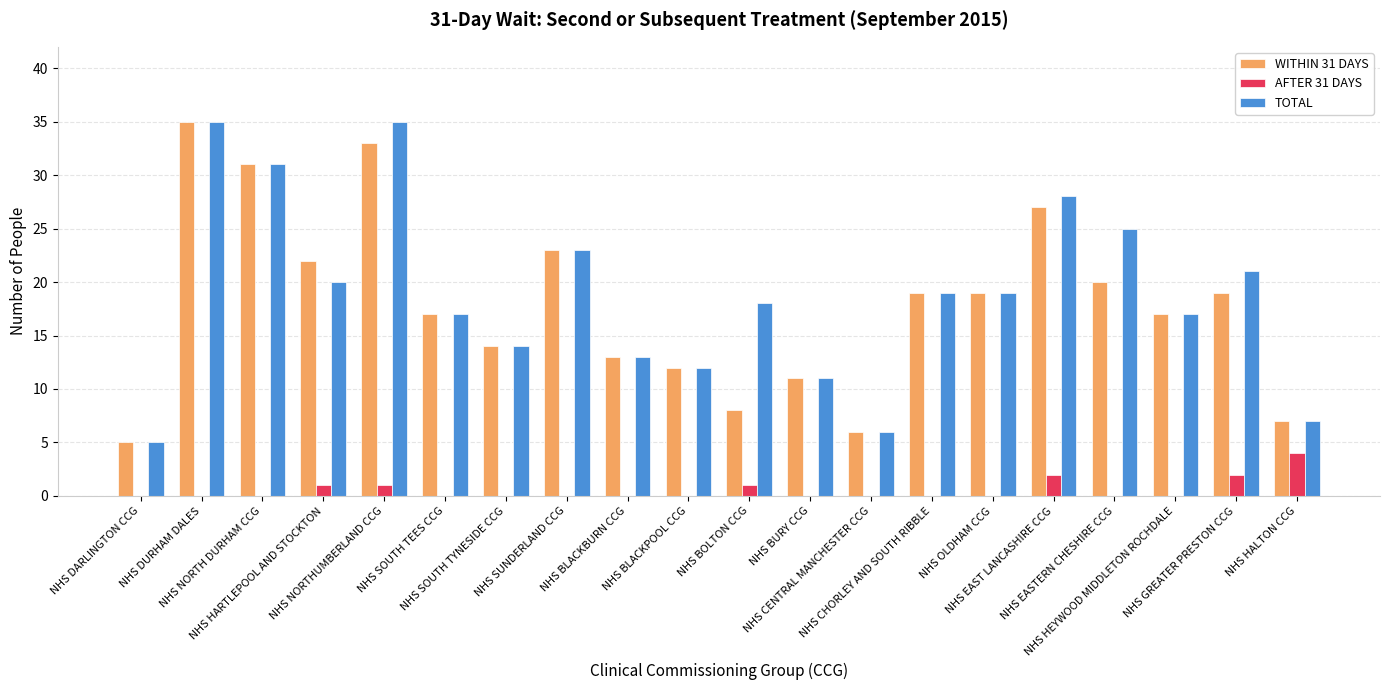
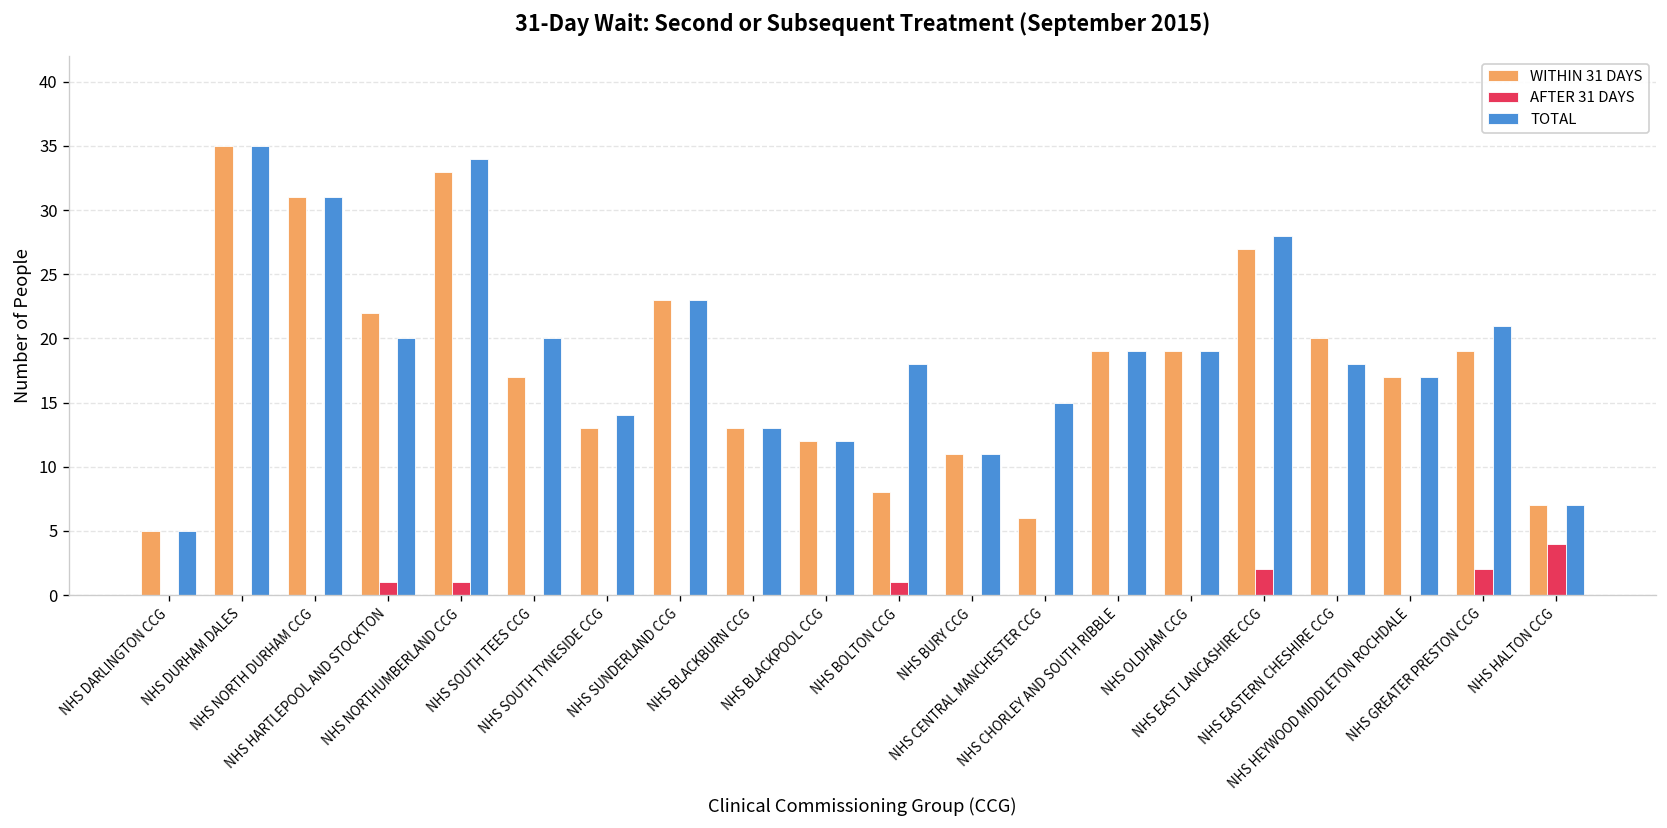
TOTAL, NHS NORTHUMBERLAND CCG: 35 -> 34
TOTAL, NHS SOUTH TEES CCG: 17 -> 20
WITHIN 31 DAYS, NHS SOUTH TYNESIDE CCG: 14 -> 13
TOTAL, NHS CENTRAL MANCHESTER CCG: 6 -> 15
TOTAL, NHS EASTERN CHESHIRE CCG: 25 -> 18
